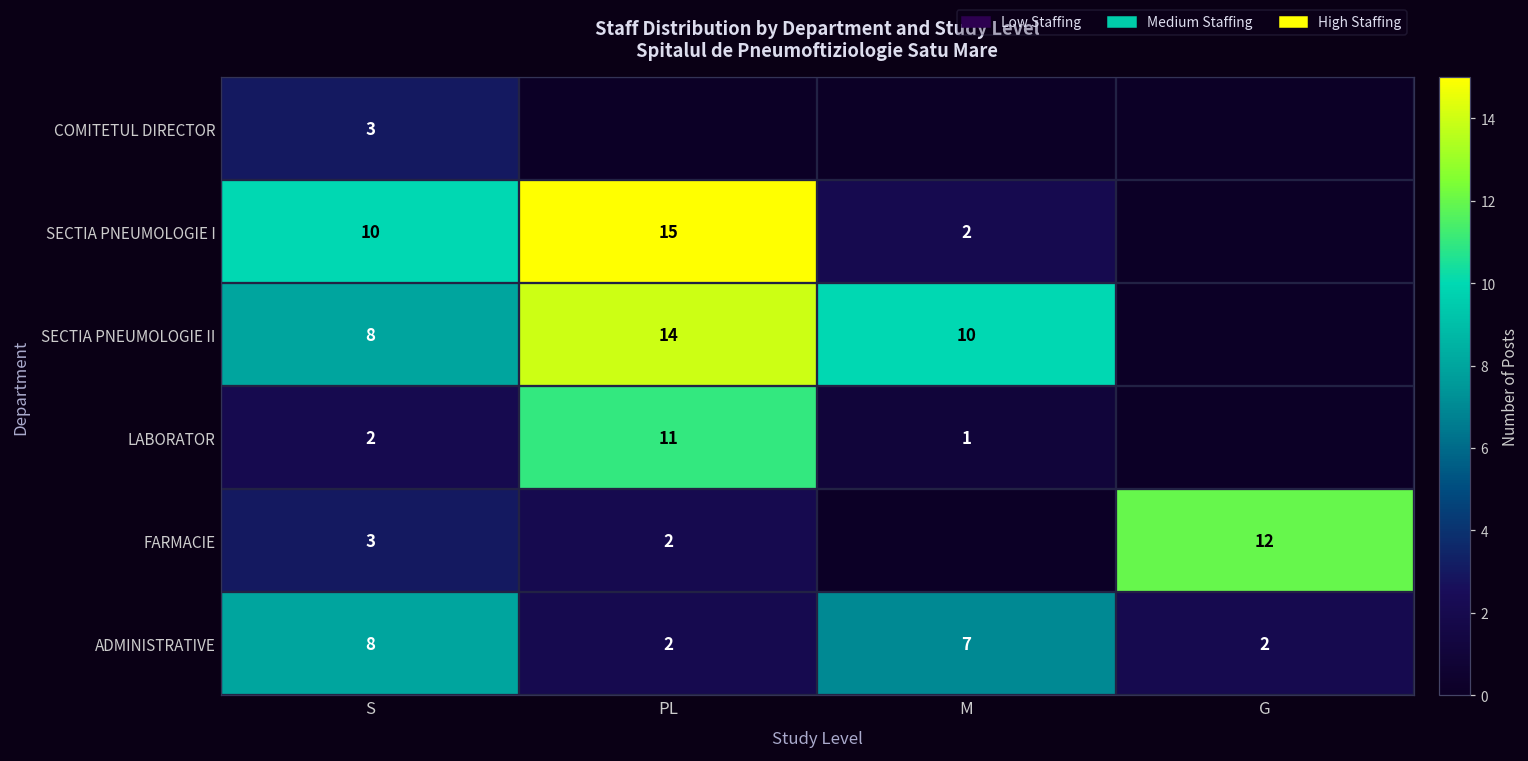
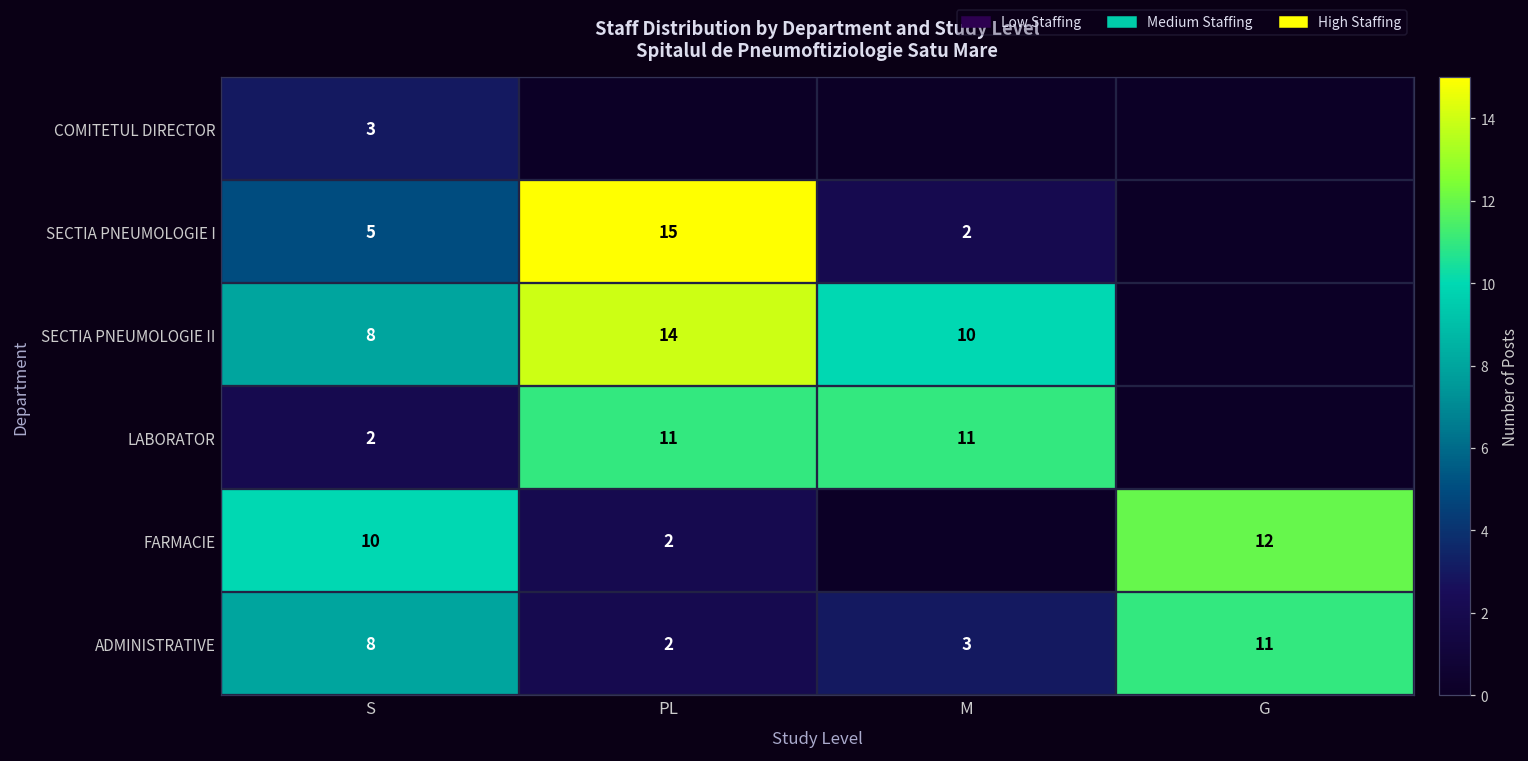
SECTIA PNEUMOLOGIE I, S: 10 -> 5
LABORATOR, M: 1 -> 11
FARMACIE, S: 3 -> 10
ADMINISTRATIVE, M: 7 -> 3
ADMINISTRATIVE, G: 2 -> 11
